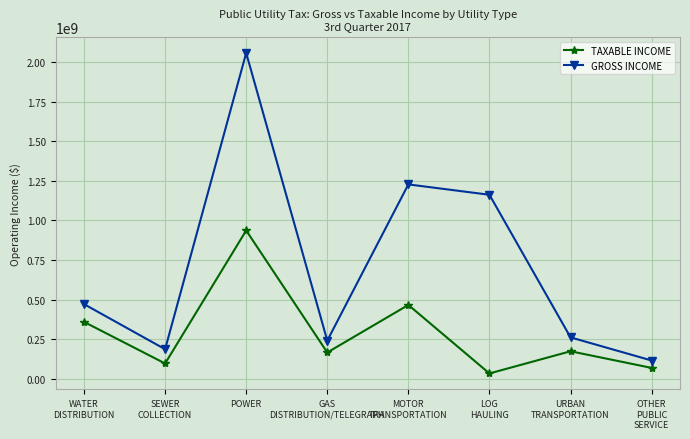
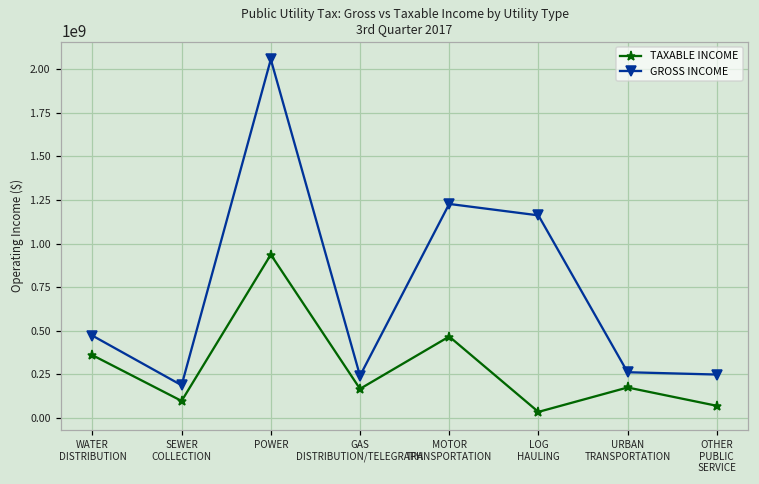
GROSS INCOME, OTHER PUBLIC SERVICE: 120000000 -> 250000000
